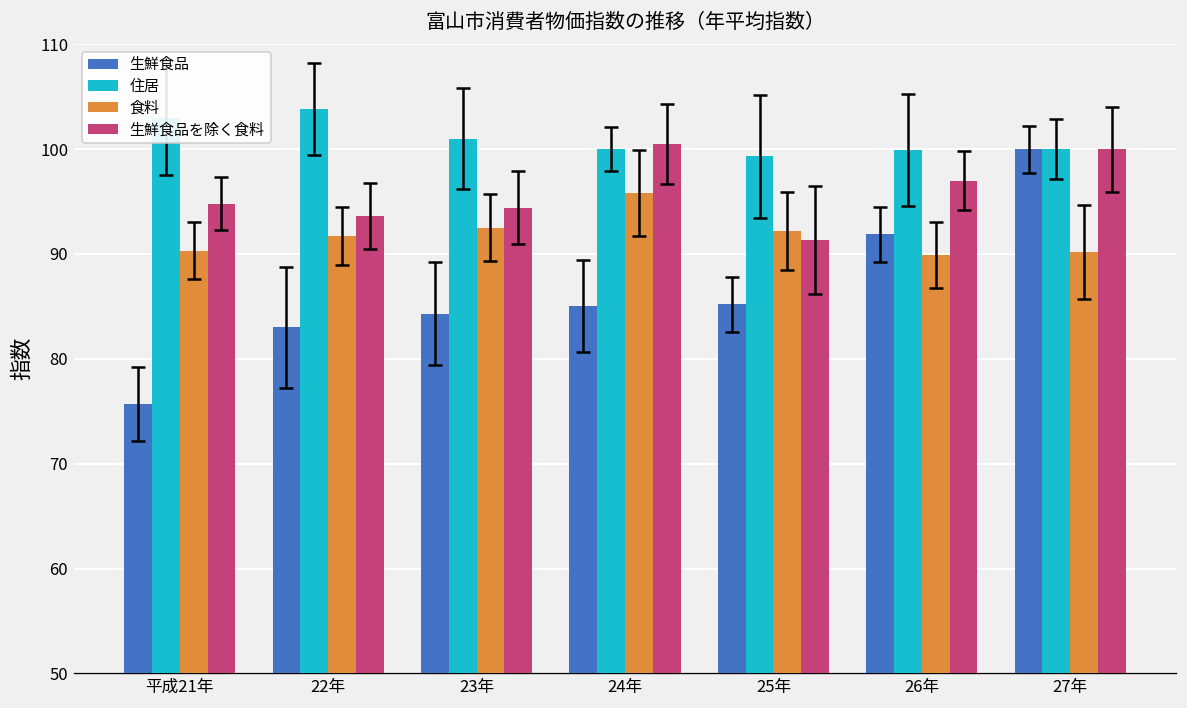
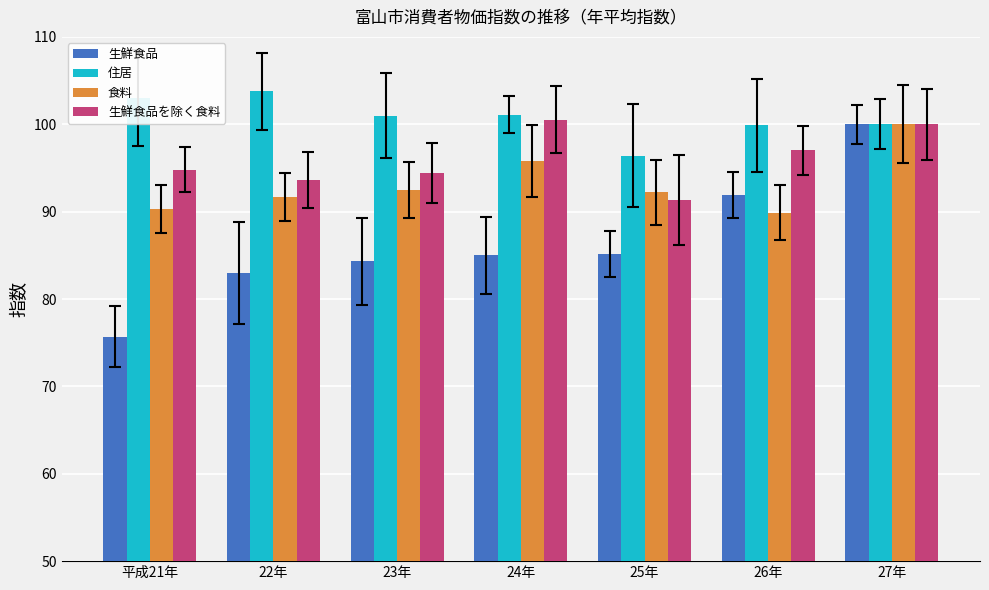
住居, 24年: 100 -> 101
住居, 25年: 99 -> 96
食料, 27年: 90 -> 100
